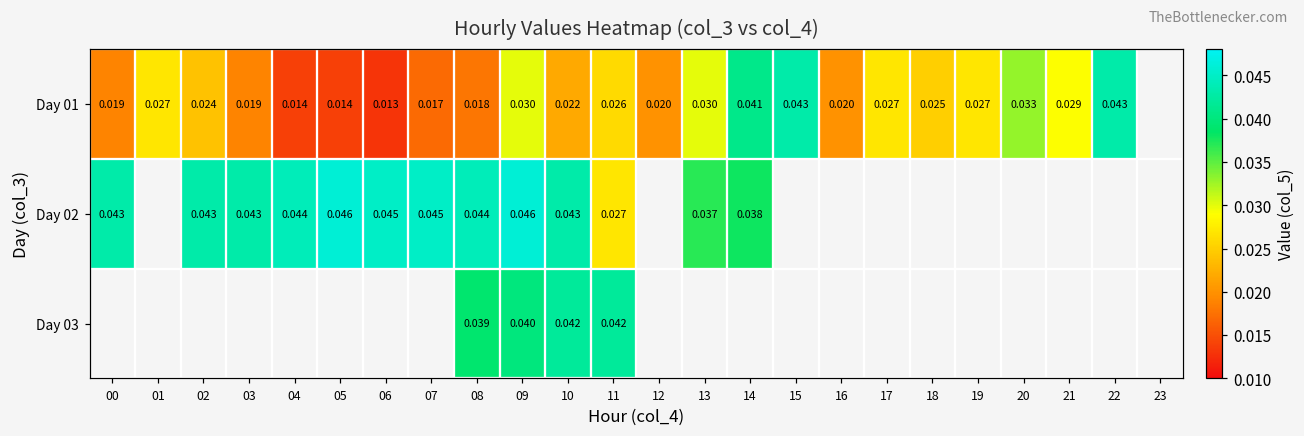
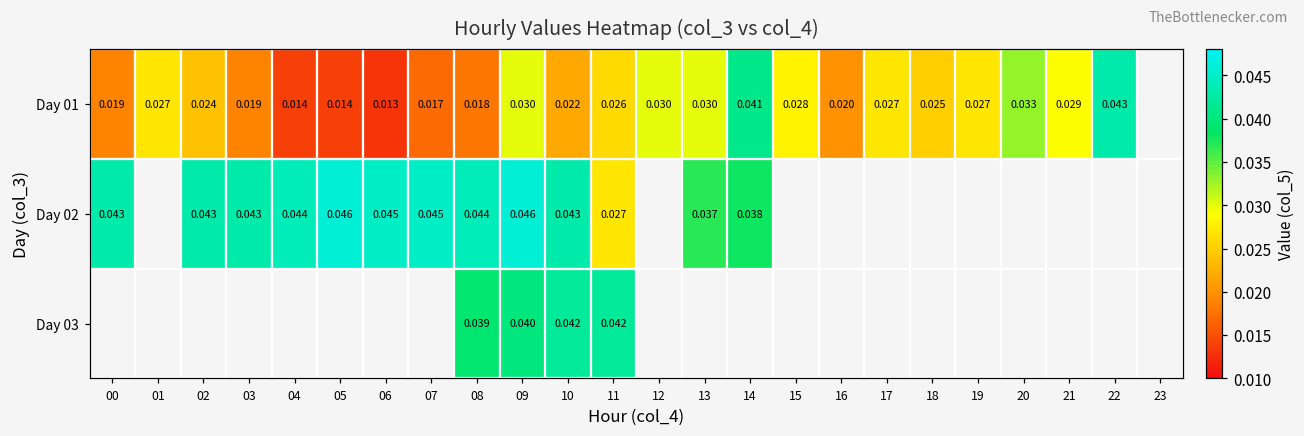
Day 01, 12: 0.020 -> 0.030
Day 01, 15: 0.043 -> 0.028
